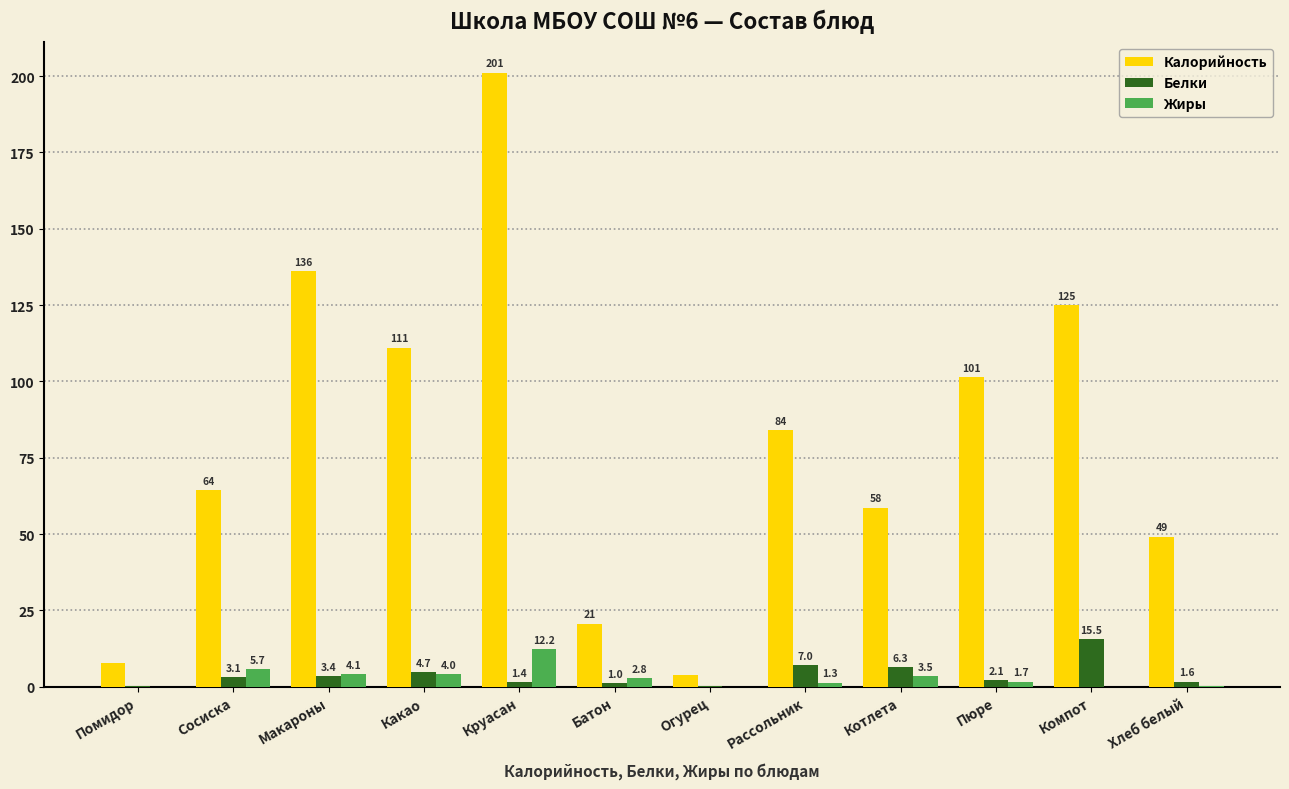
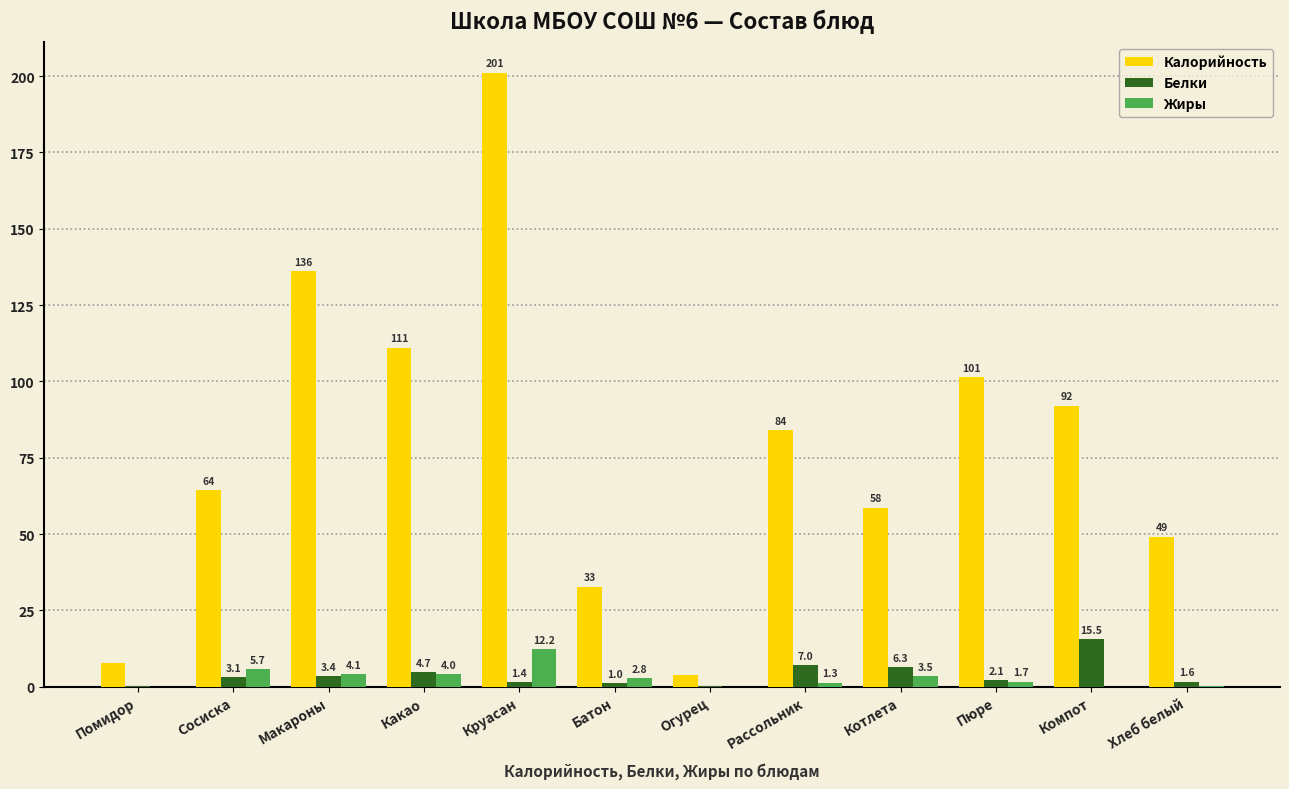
Калорийность, Батон: 21 -> 33
Калорийность, Компот: 125 -> 92
